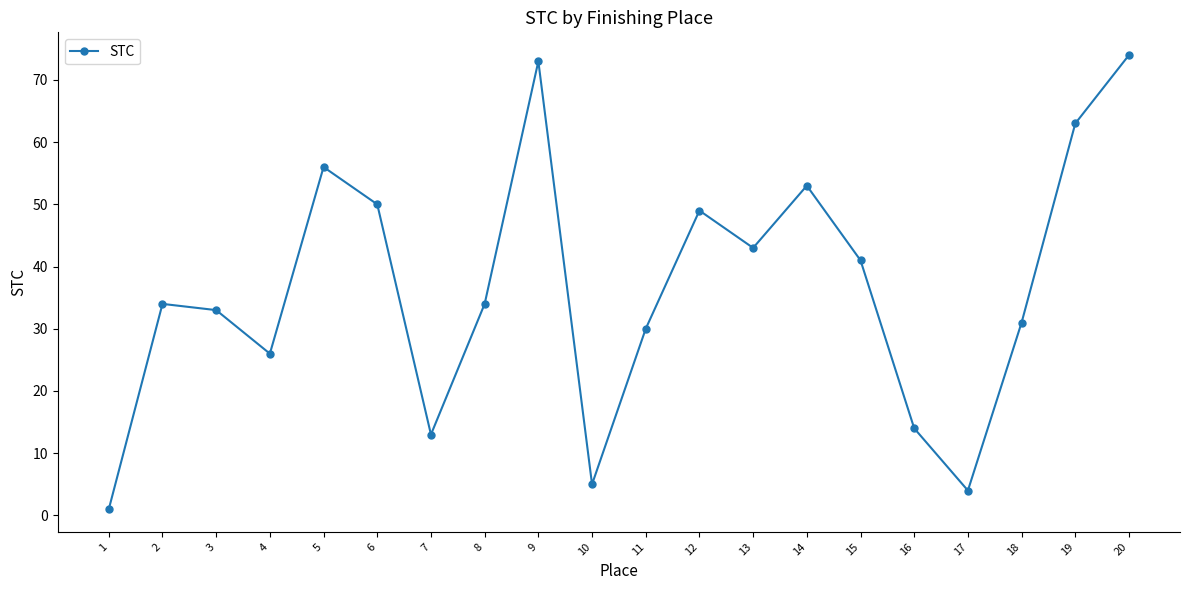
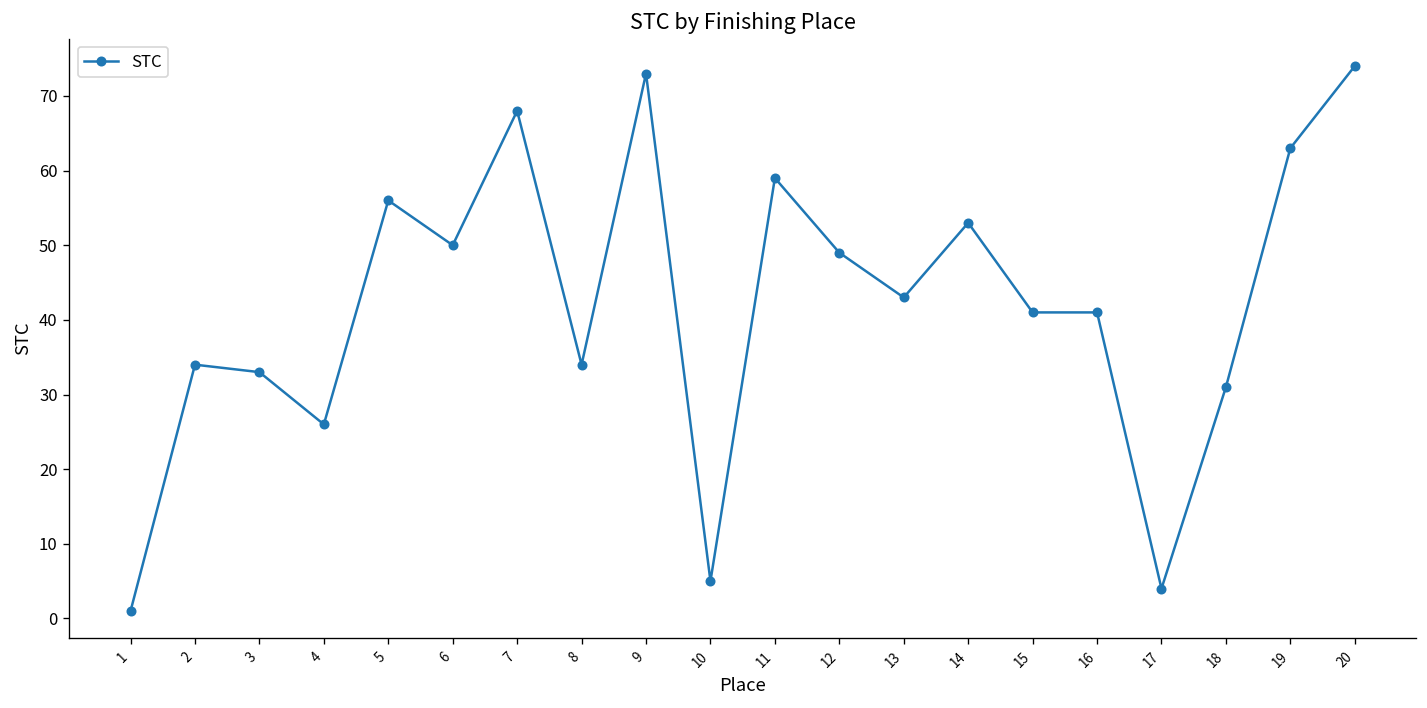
7: 13 -> 68
11: 30 -> 59
16: 14 -> 41
